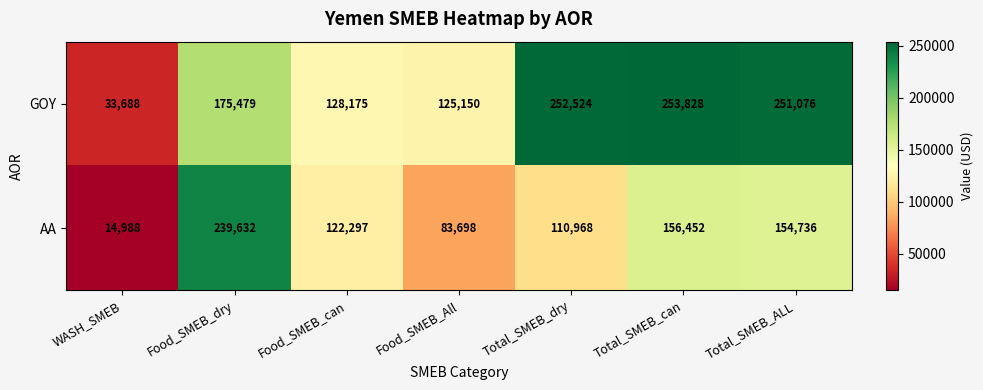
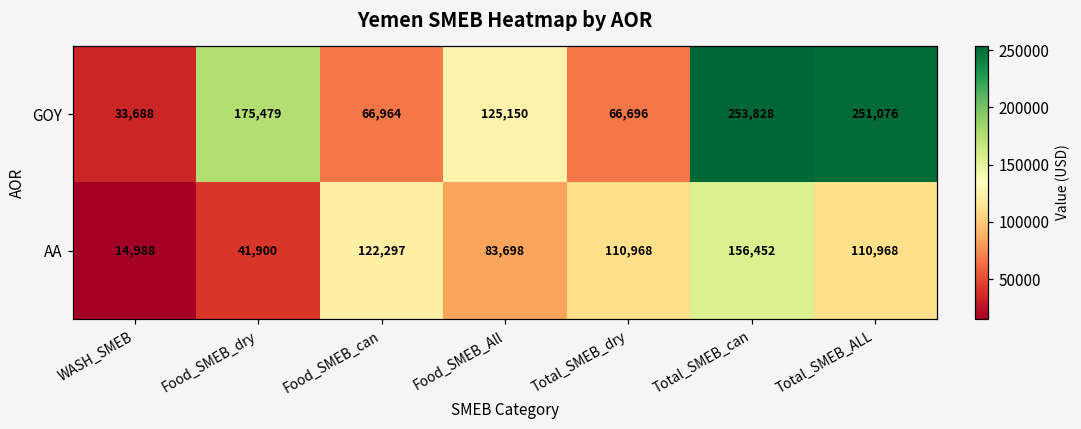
GOY, Food_SMEB_can: 128,175 -> 66,964
GOY, Total_SMEB_dry: 252,524 -> 66,696
AA, Food_SMEB_dry: 239,632 -> 41,900
AA, Total_SMEB_ALL: 154,736 -> 110,968
